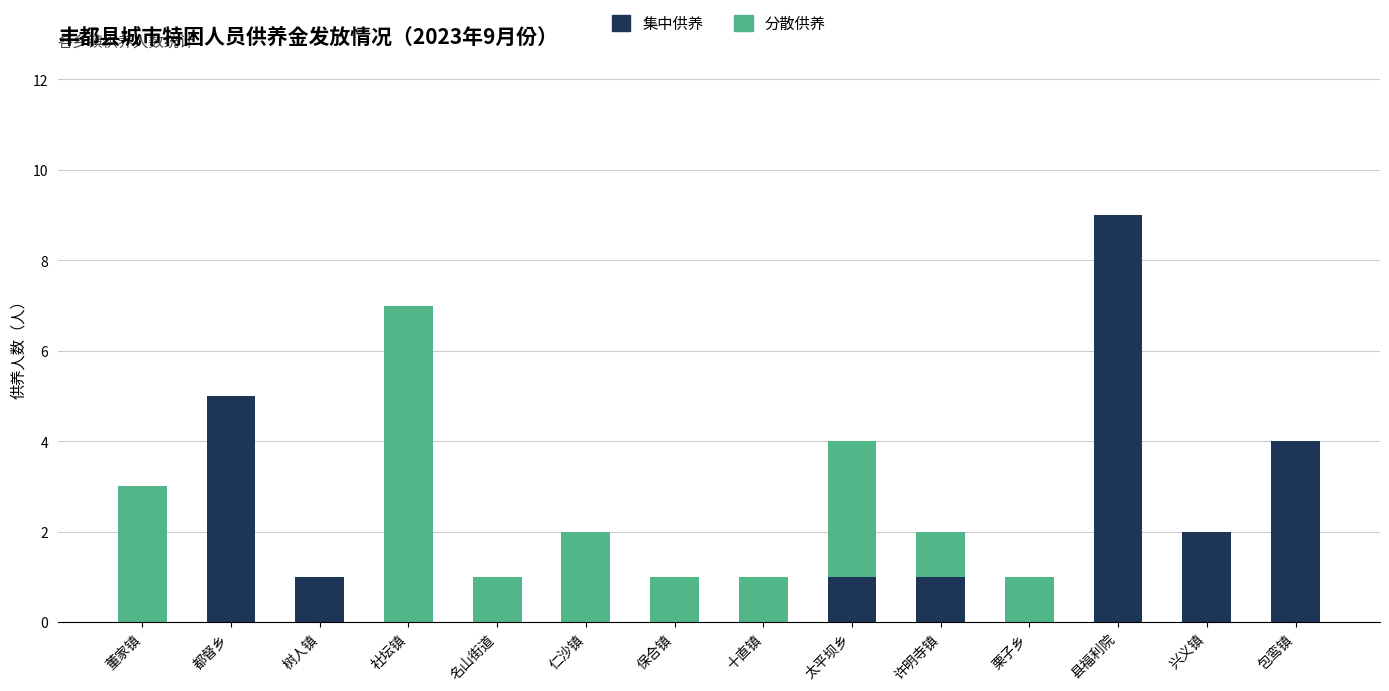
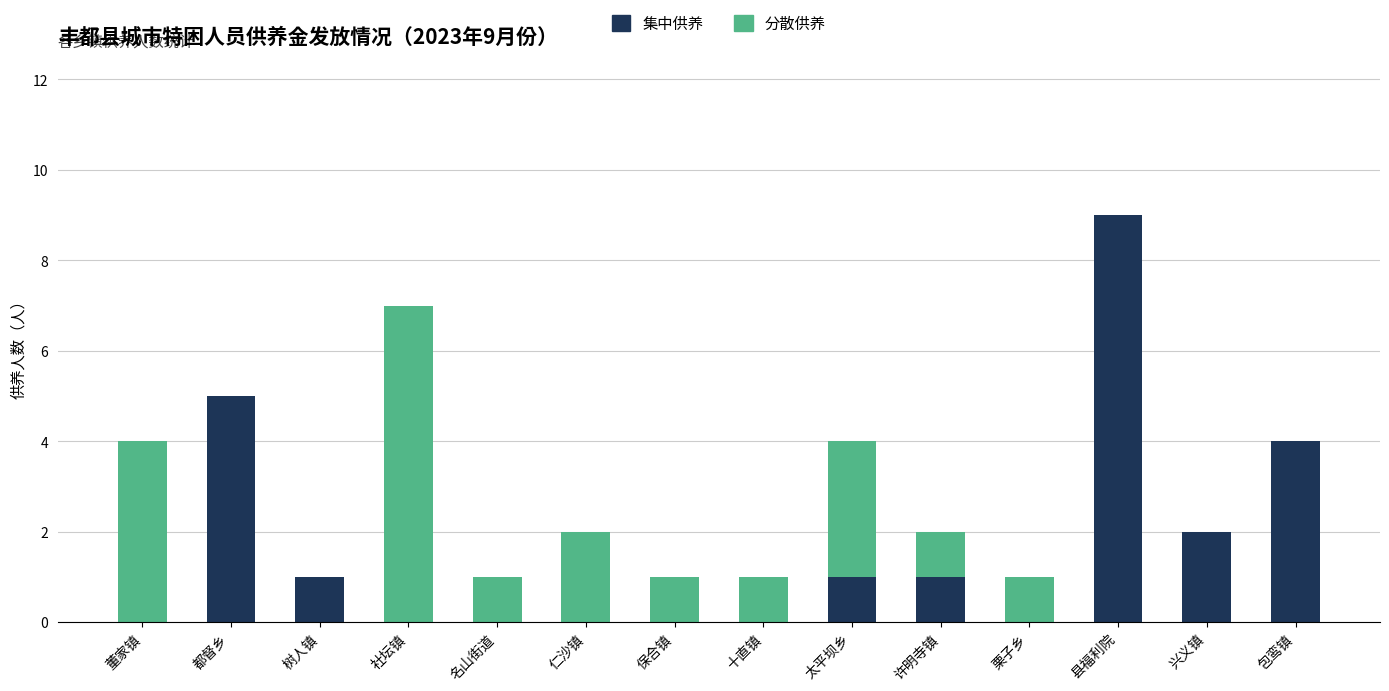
分散供养, 董家镇: 3 -> 4
